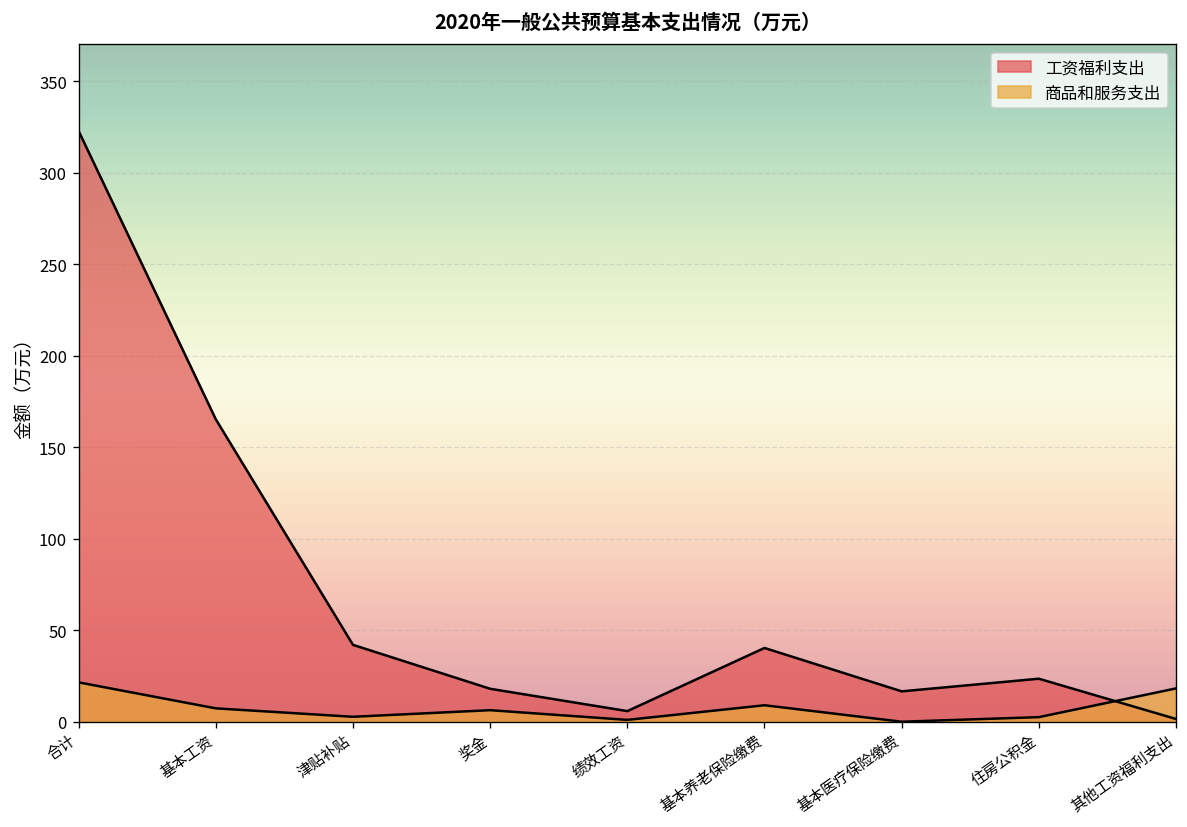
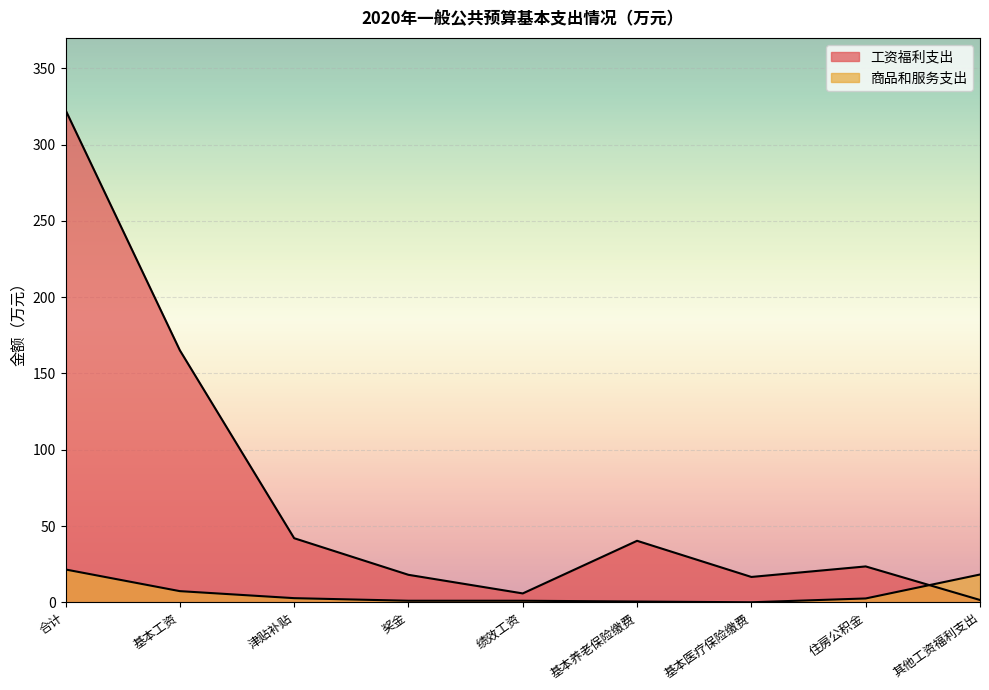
商品和服务支出, 奖金: 6 -> 1
商品和服务支出, 基本养老保险缴费: 9 -> 1
